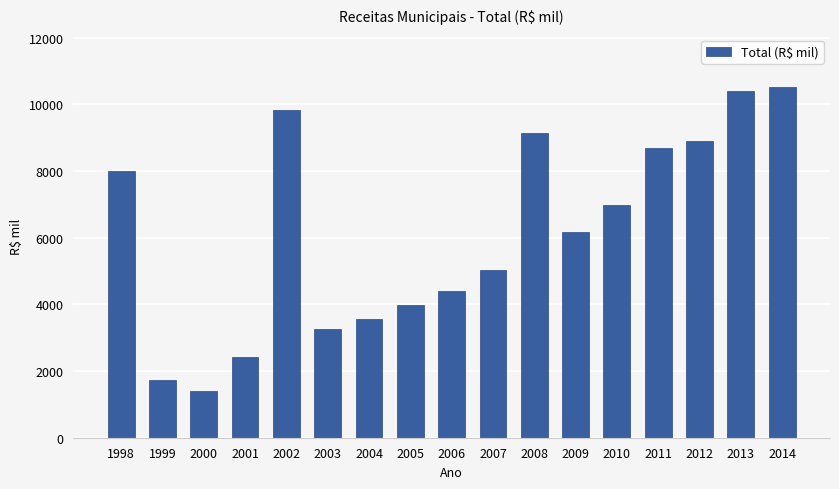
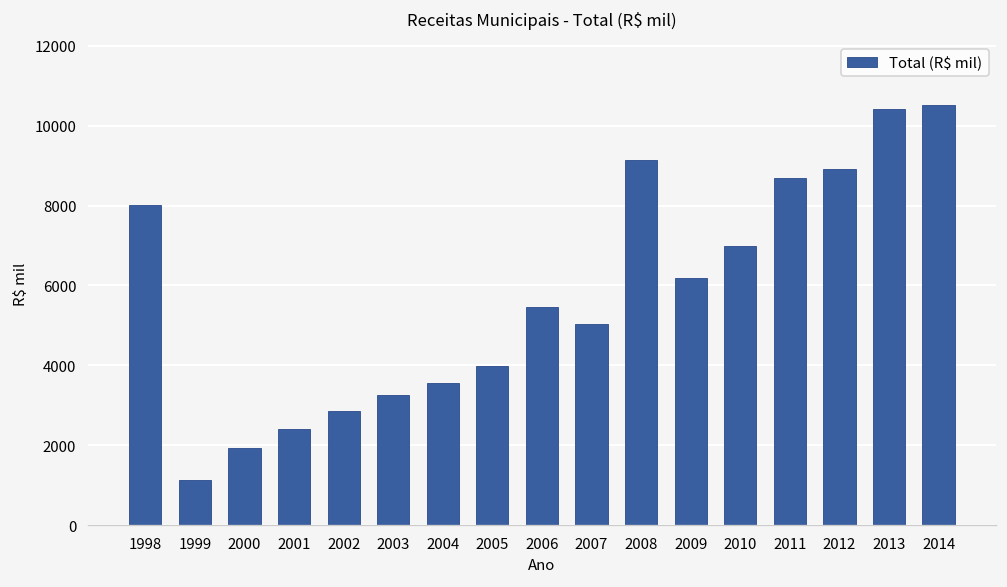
1999: 1700 -> 1100
2000: 1400 -> 1900
2002: 9800 -> 2900
2006: 4400 -> 5500
